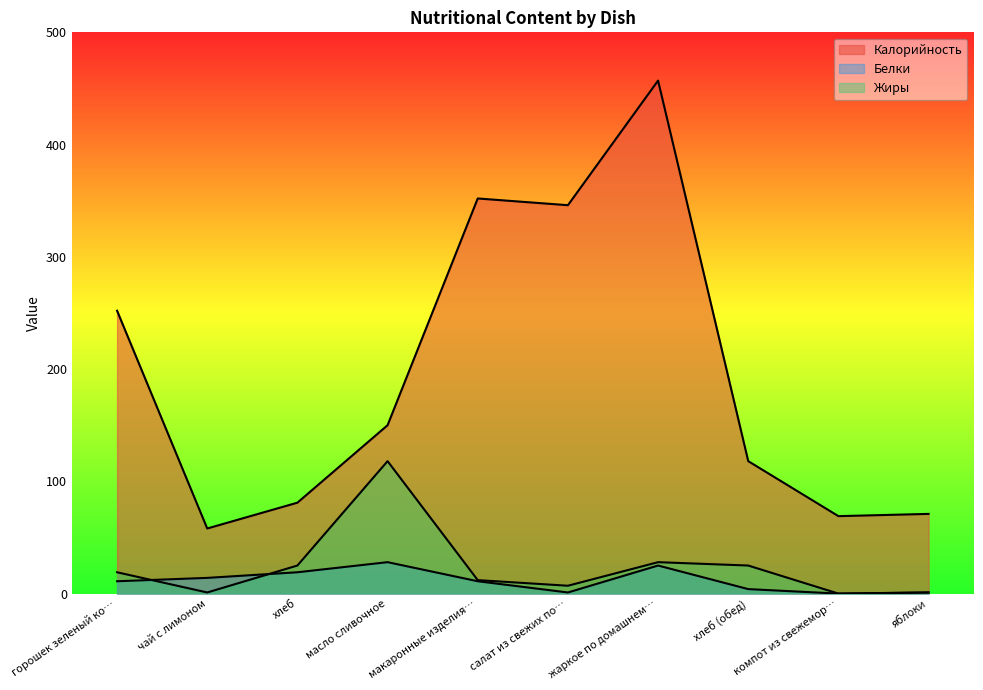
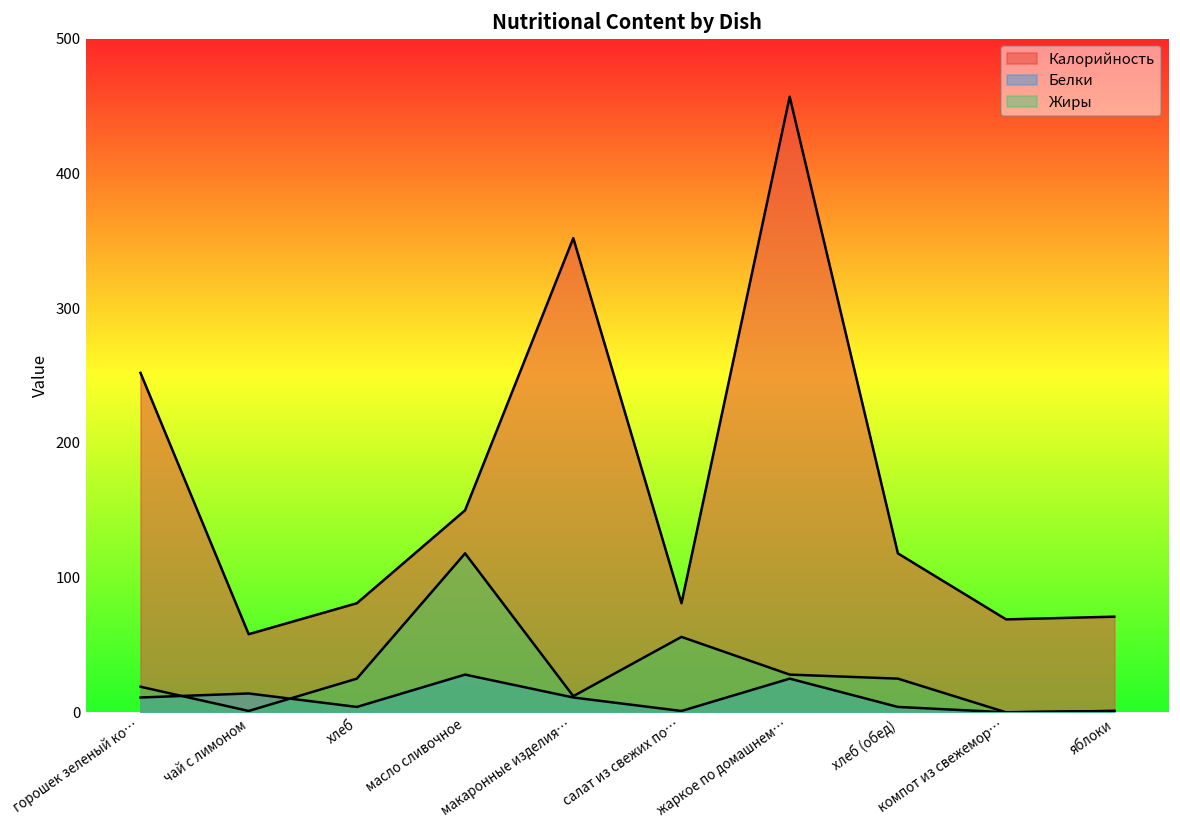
Белки, хлеб: 19 -> 4
Калорийность, салат из свежих по…: 346 -> 81
Жиры, салат из свежих по…: 7 -> 56
